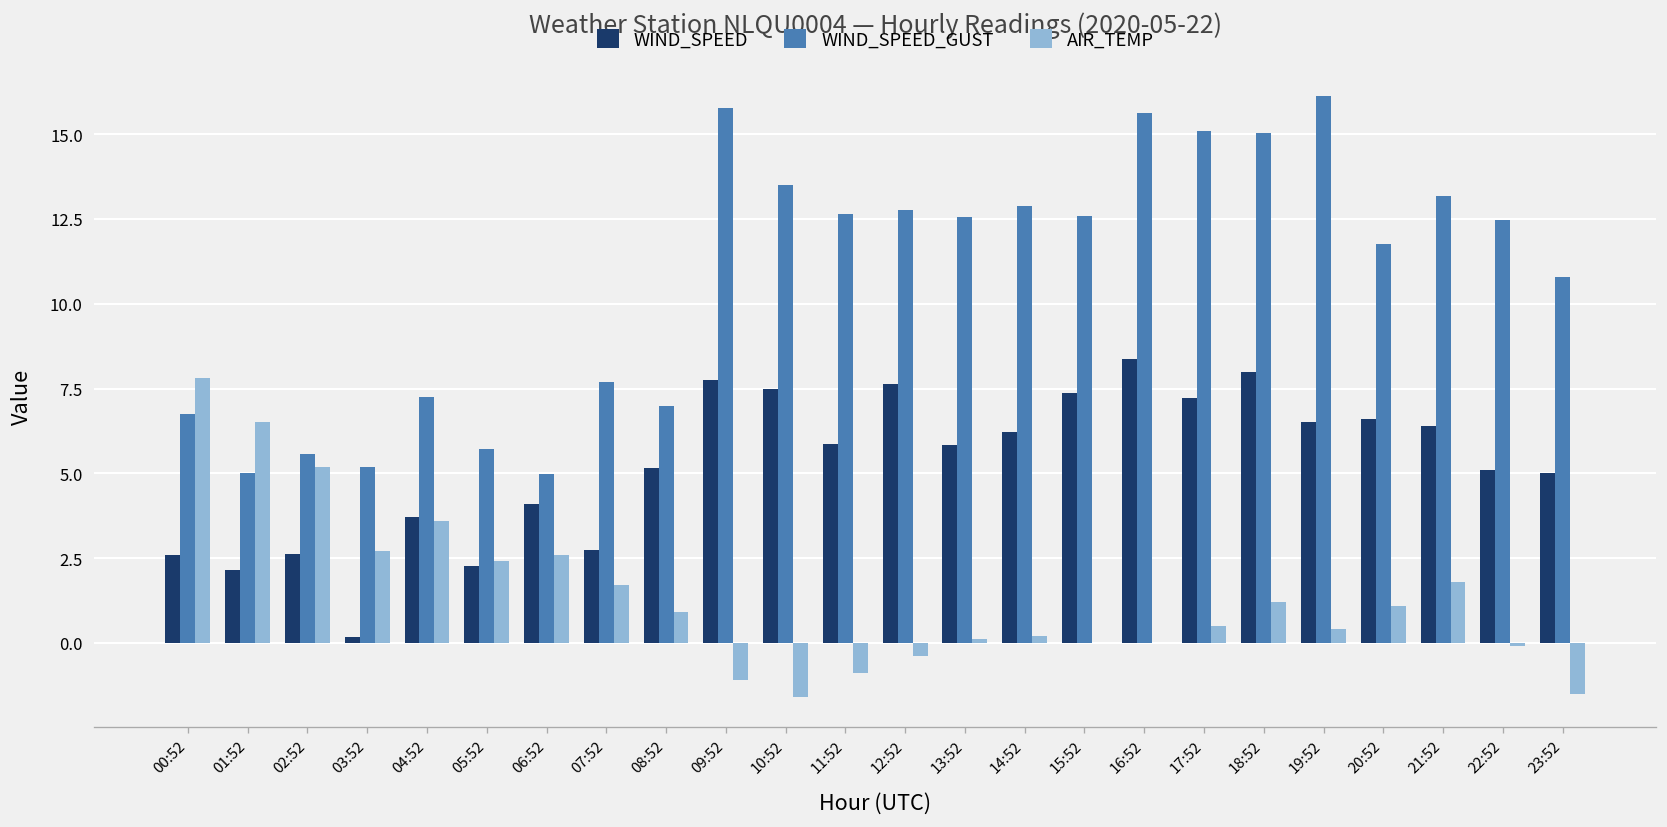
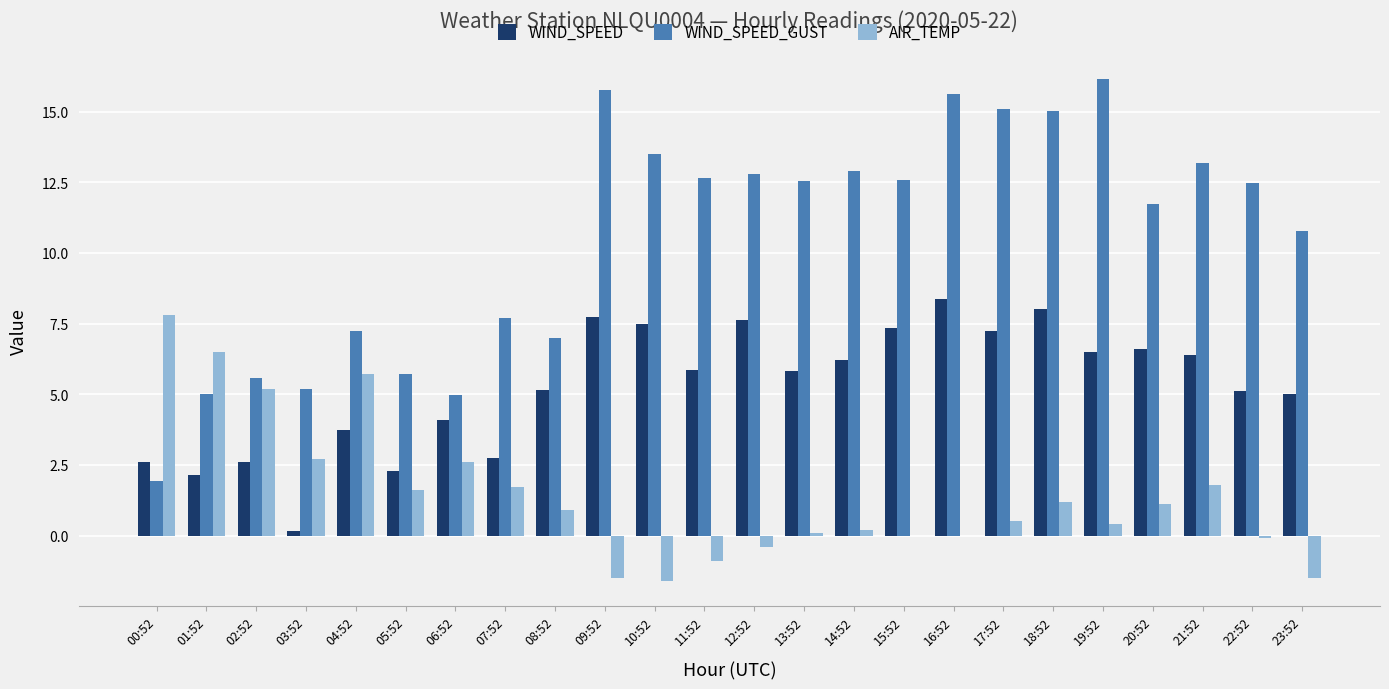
WIND_SPEED_GUST, 00:52: 6.8 -> 1.9
AIR_TEMP, 04:52: 3.6 -> 5.7
AIR_TEMP, 05:52: 2.4 -> 1.6
AIR_TEMP, 09:52: -1.1 -> -1.5
